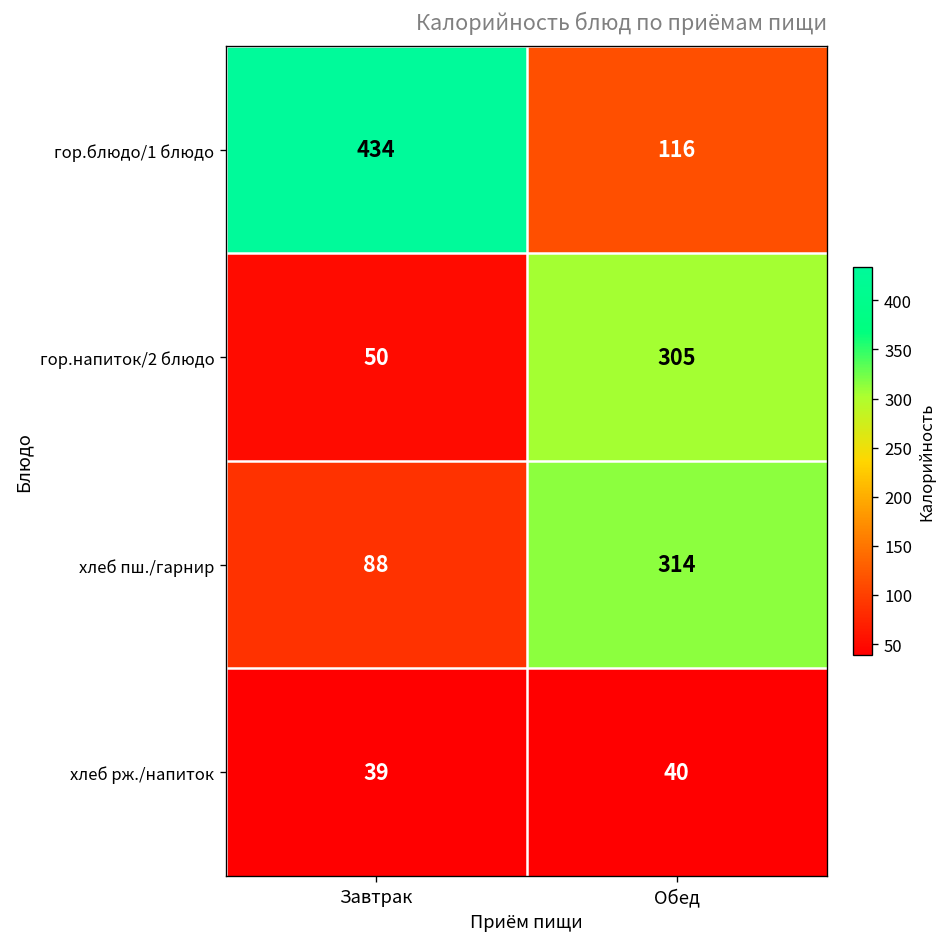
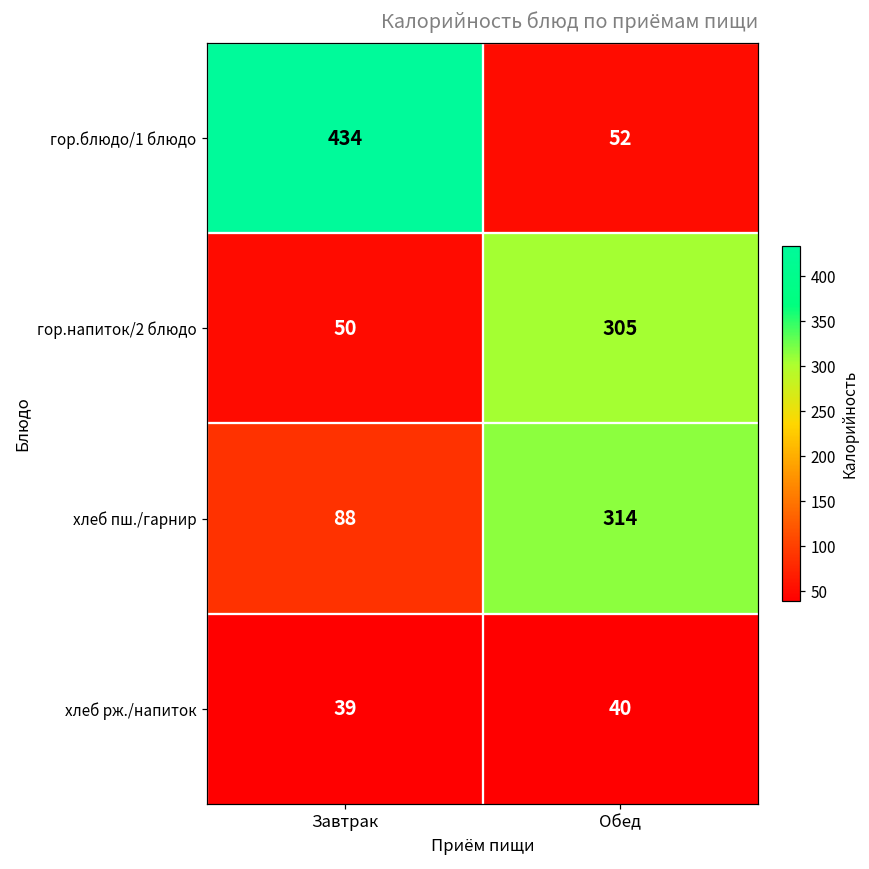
гор.блюдо/1 блюдо, Обед: 116 -> 52
